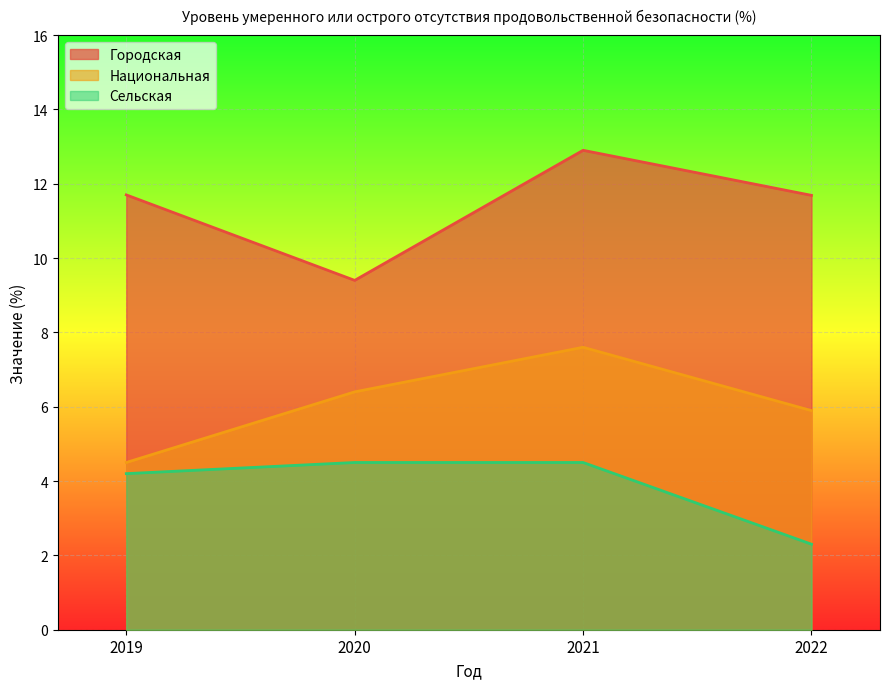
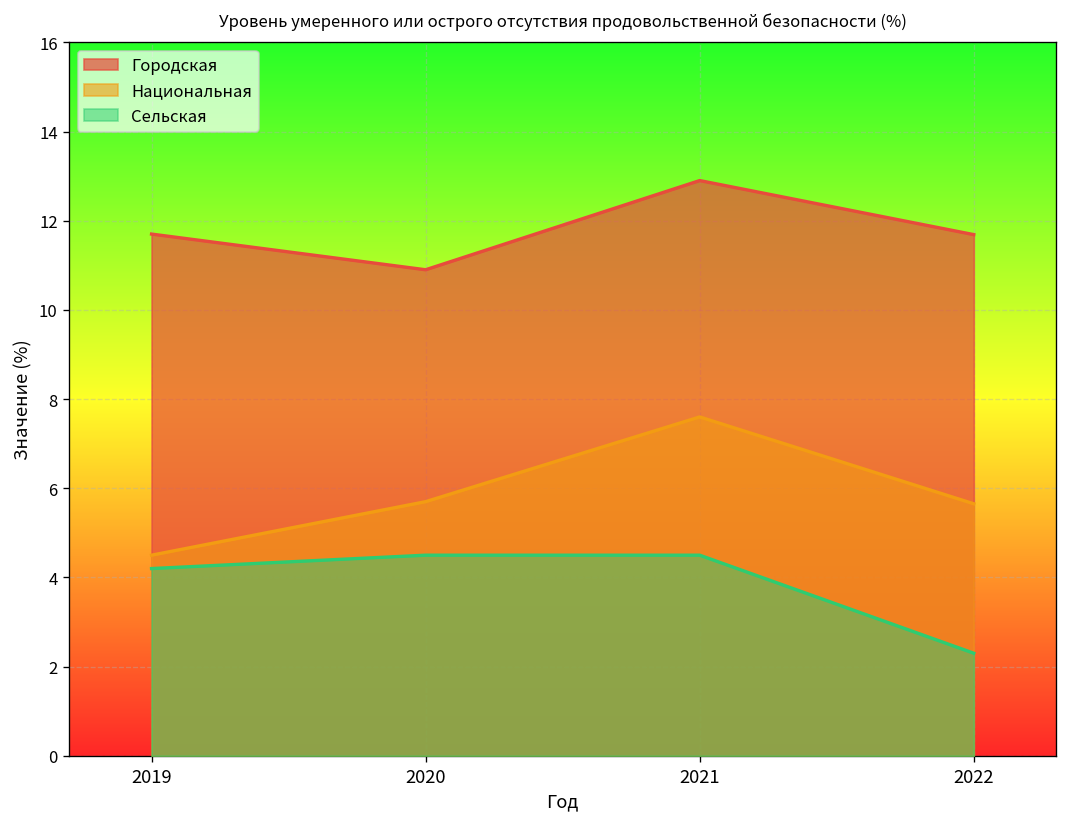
Городская, 2020: 9.4 -> 10.9
Национальная, 2020: 6.4 -> 5.7
Национальная, 2022: 5.9 -> 5.7
